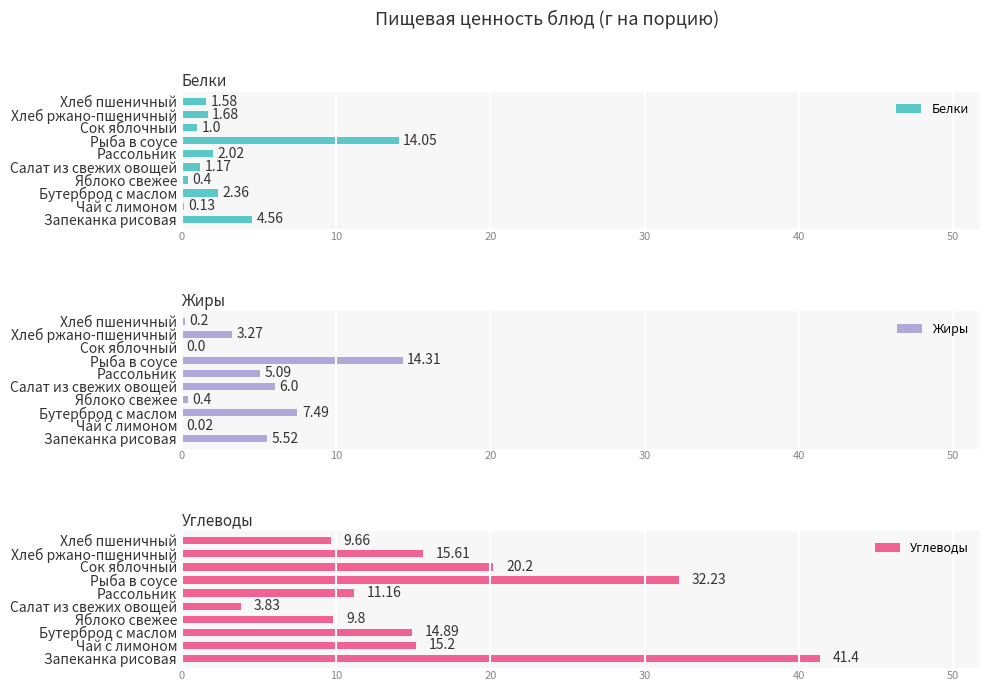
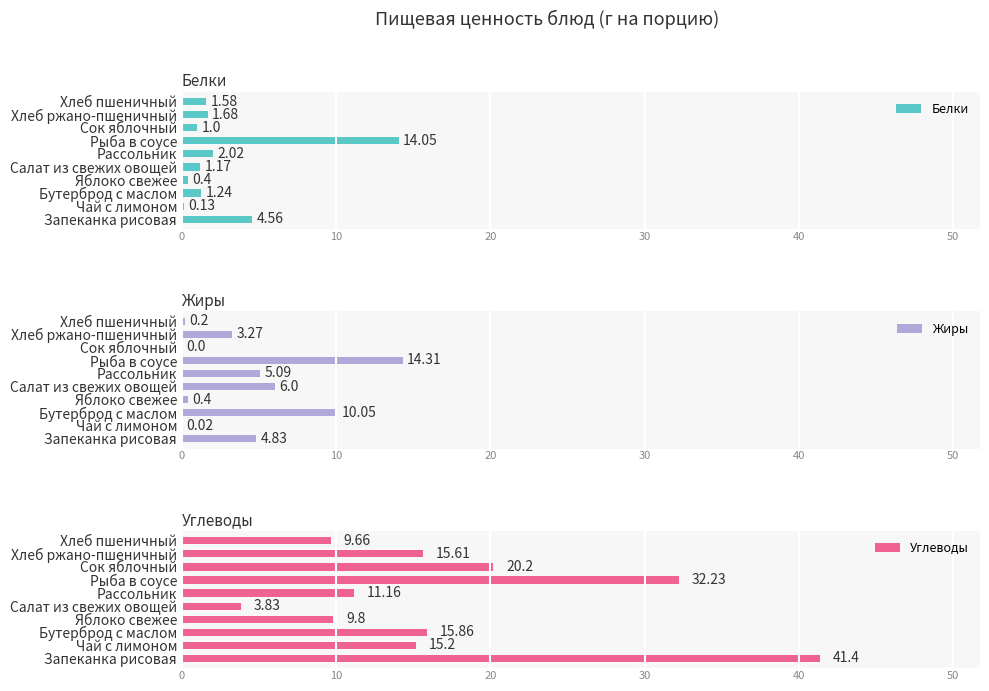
Белки, Бутерброд с маслом: 2.36 -> 1.24
Жиры, Бутерброд с маслом: 7.49 -> 10.05
Жиры, Запеканка рисовая: 5.52 -> 4.83
Углеводы, Бутерброд с маслом: 14.89 -> 15.86
